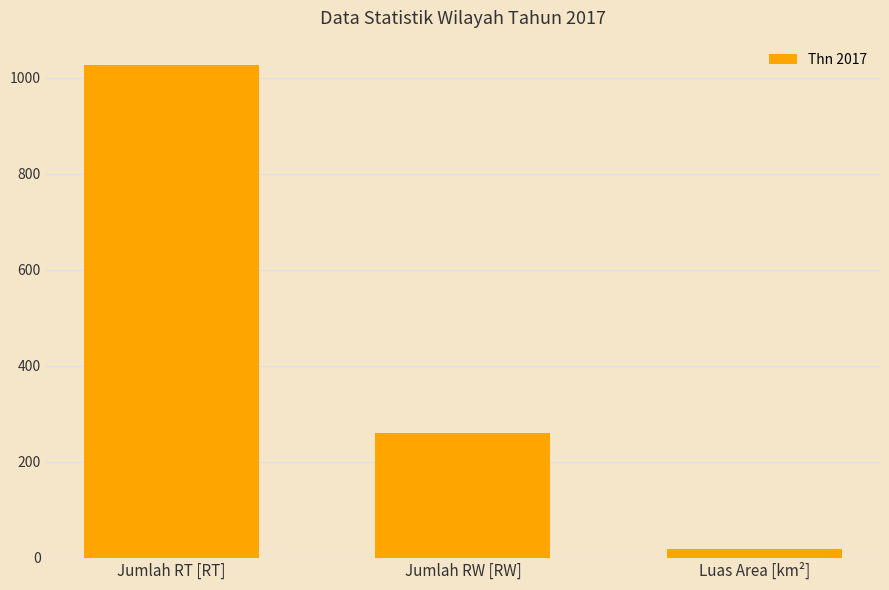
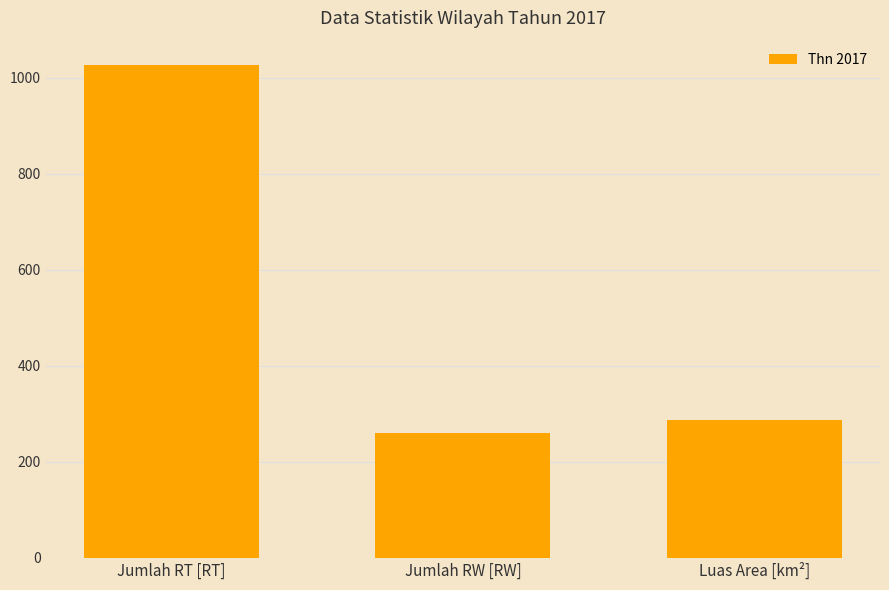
Luas Area [km²]: 20 -> 290
